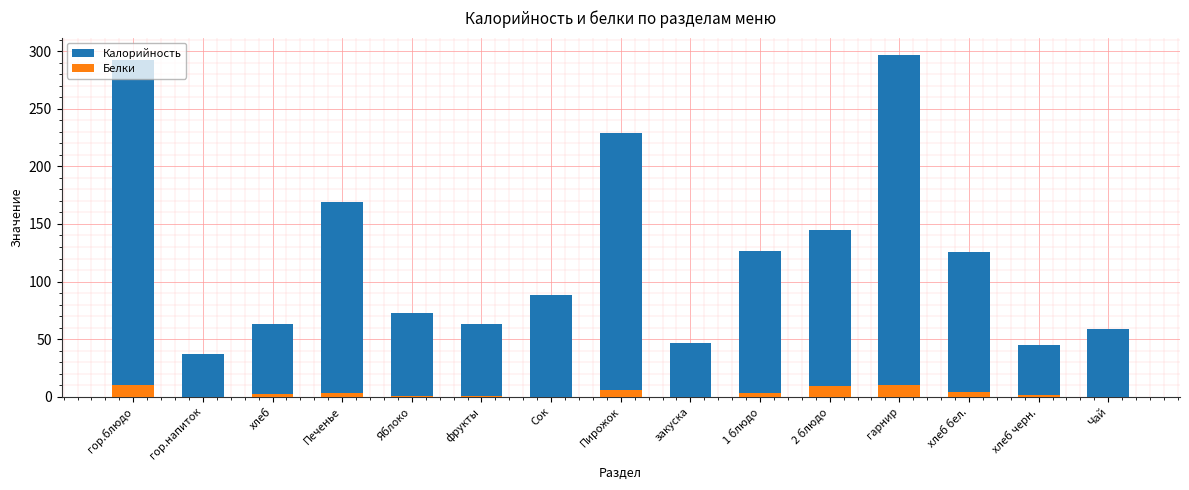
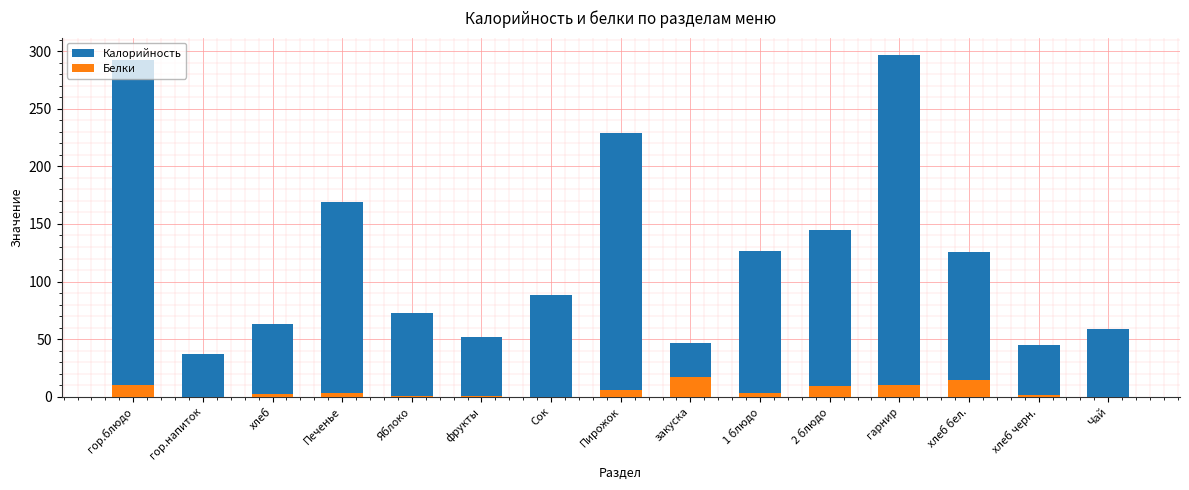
Калорийность, фрукты: 63 -> 52
Белки, закуска: 0 -> 17
Белки, хлеб бел.: 4 -> 14
